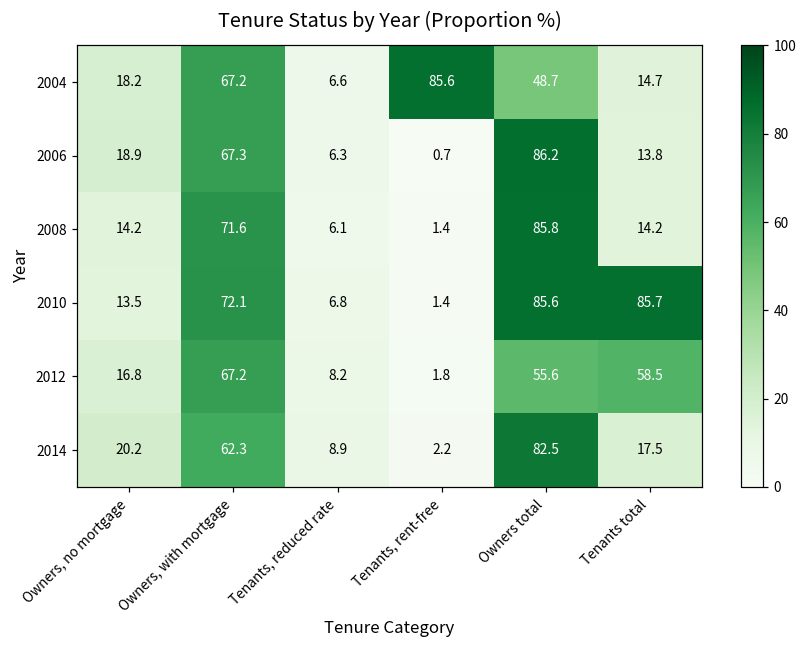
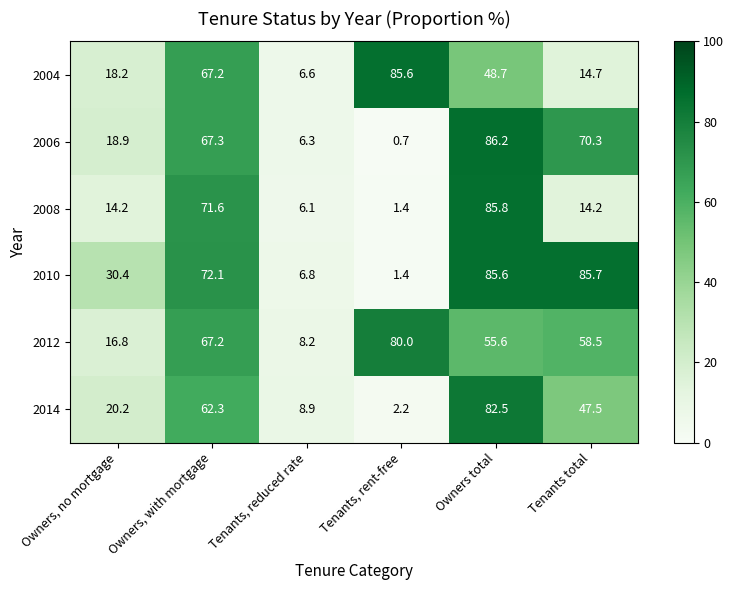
2006, Tenants total: 13.8 -> 70.3
2010, Owners, no mortgage: 13.5 -> 30.4
2012, Tenants, rent-free: 1.8 -> 80.0
2014, Tenants total: 17.5 -> 47.5
